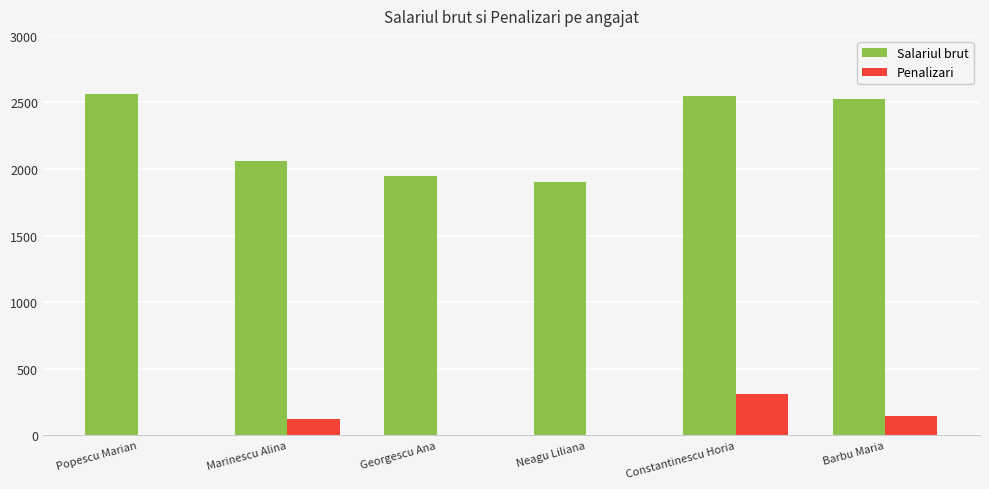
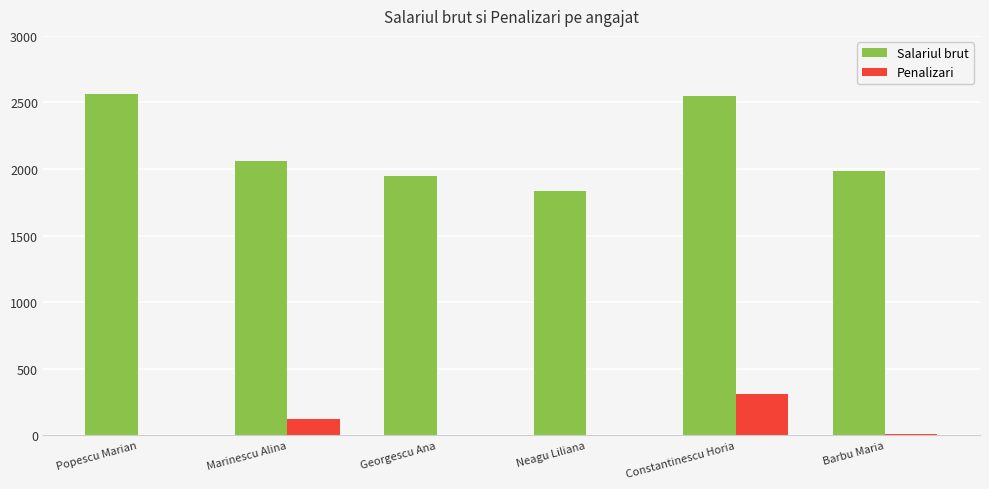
Salariul brut, Neagu Liliana: 1900 -> 1840
Salariul brut, Barbu Maria: 2530 -> 1990
Penalizari, Barbu Maria: 150 -> 10
